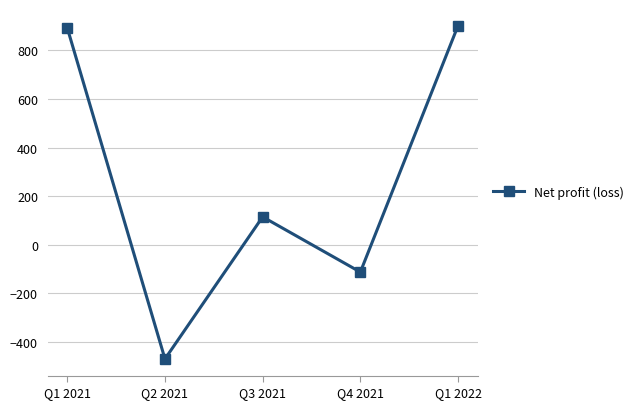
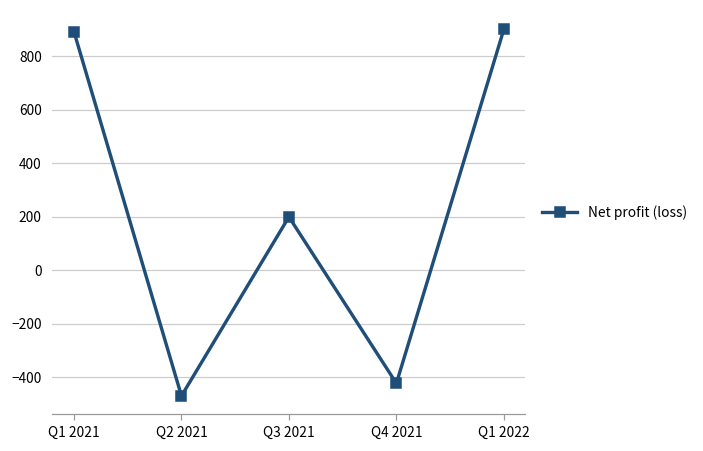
Q3 2021: 120 -> 200
Q4 2021: -110 -> -420
